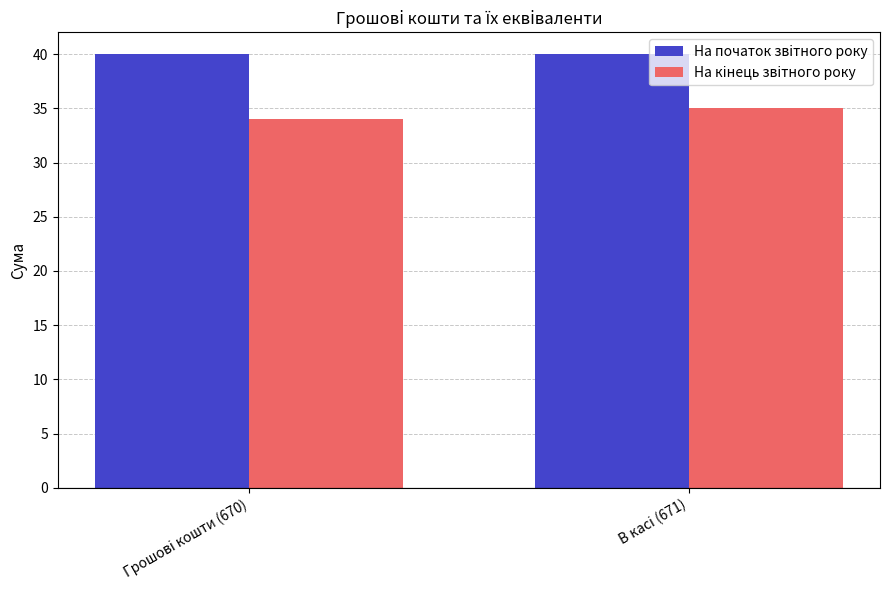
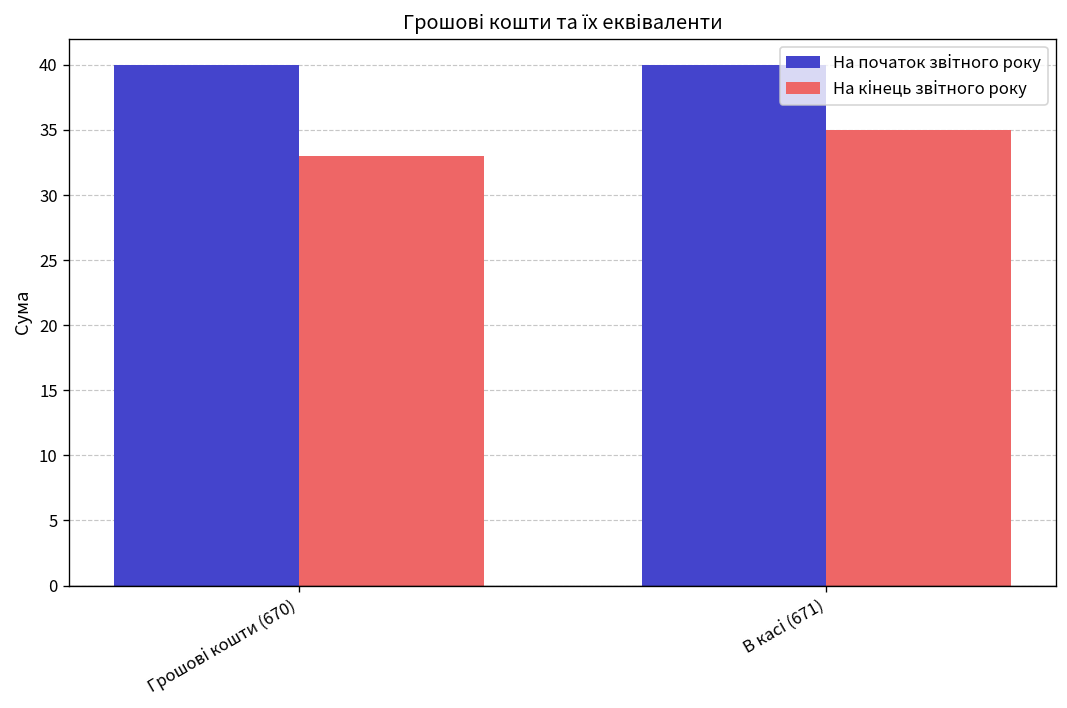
На кінець звітного року, Грошові кошти (670): 34 -> 33
